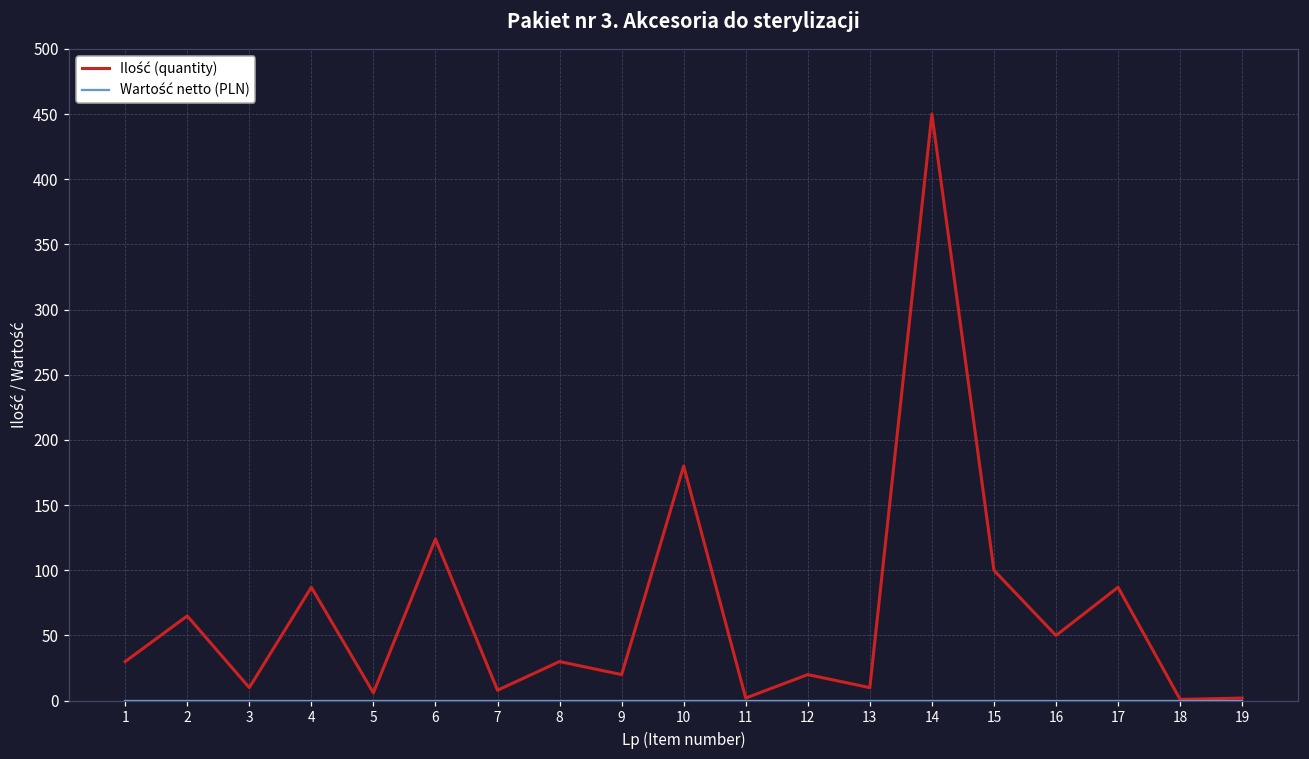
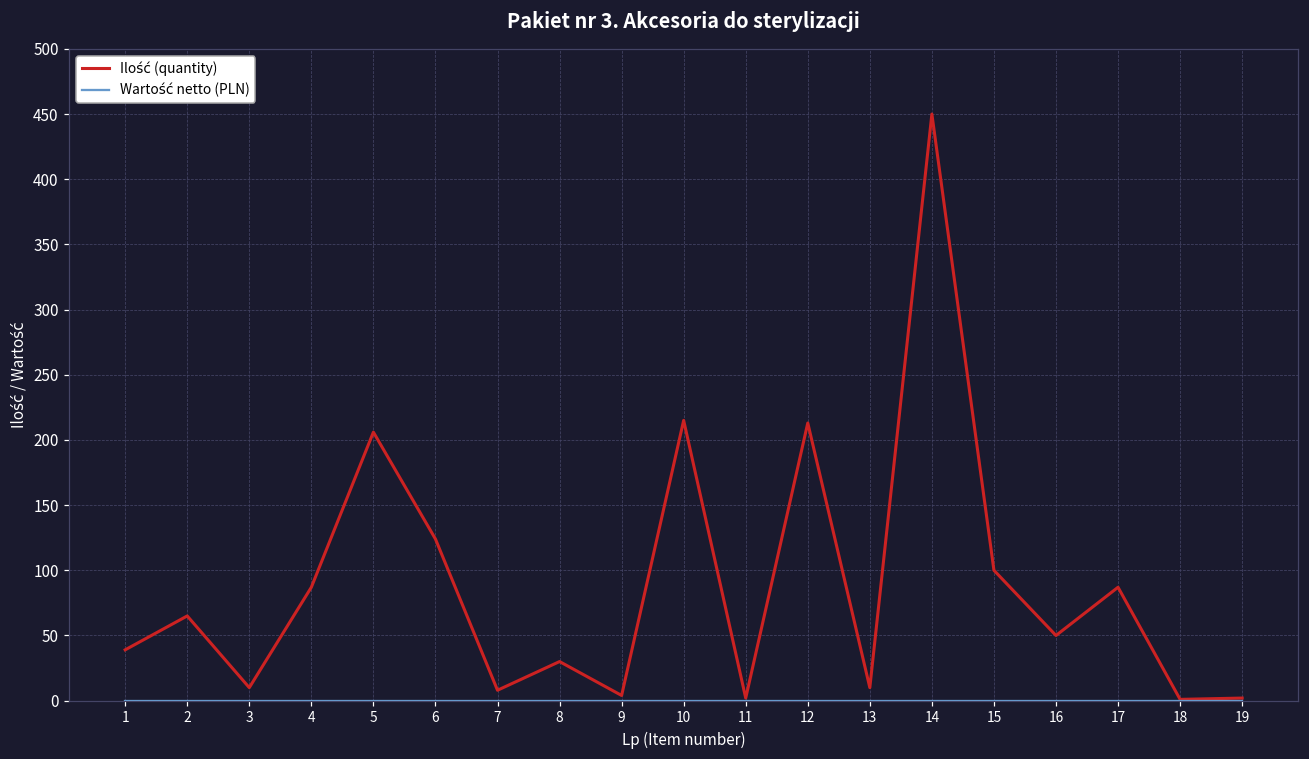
Ilość (quantity), 1: 30 -> 39
Ilość (quantity), 5: 6 -> 206
Ilość (quantity), 9: 20 -> 4
Ilość (quantity), 10: 180 -> 215
Ilość (quantity), 12: 20 -> 213
